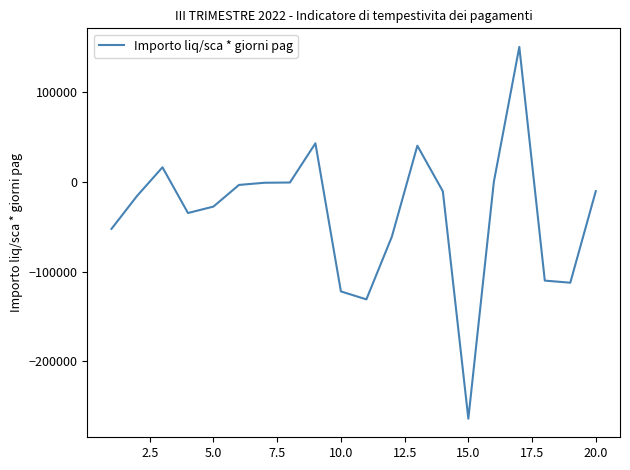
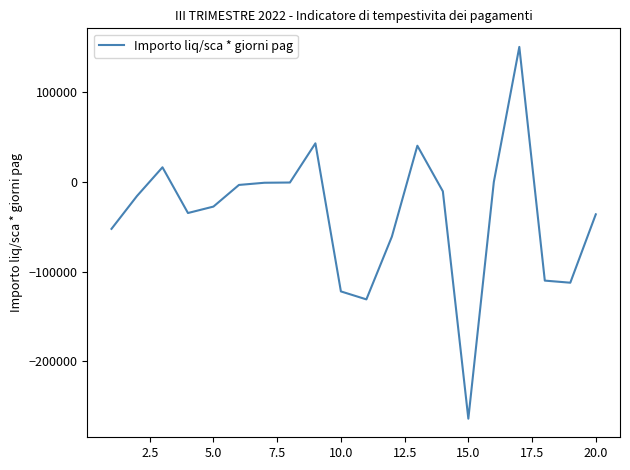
20.0: -10000 -> -40000
